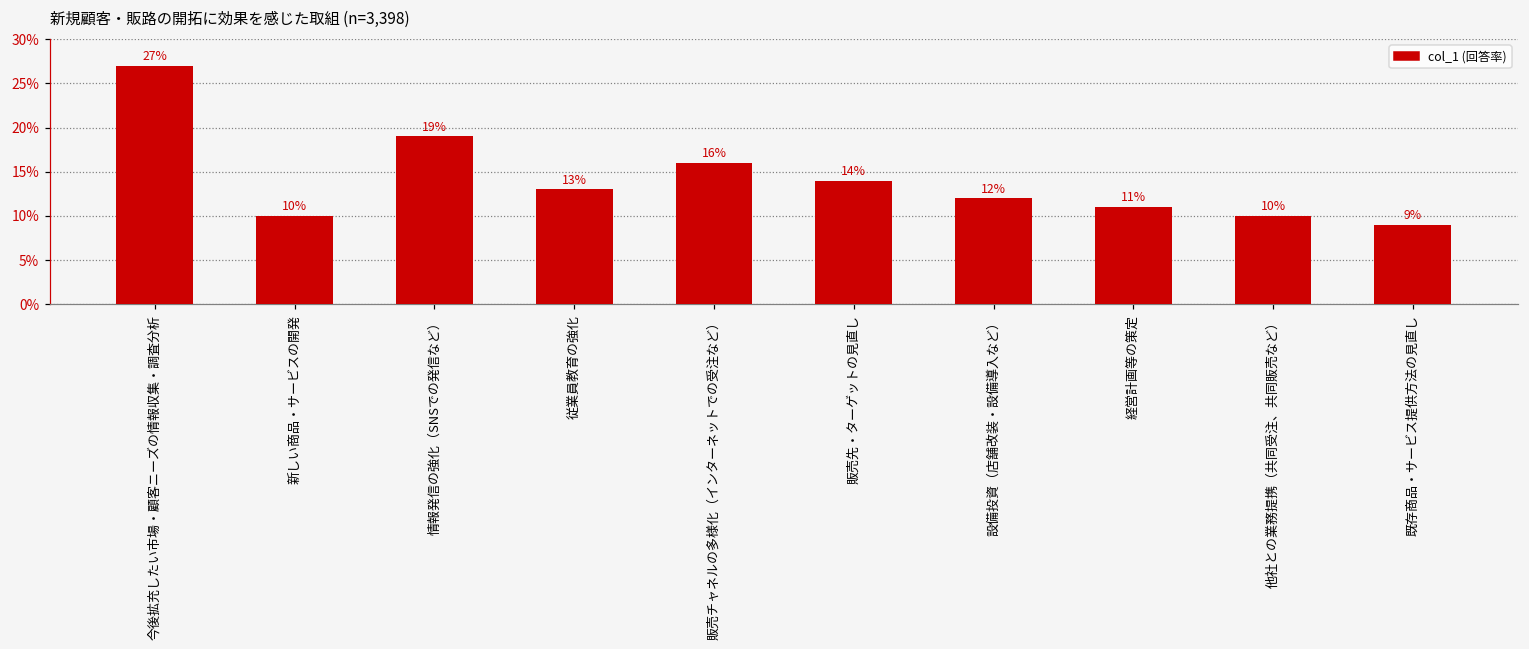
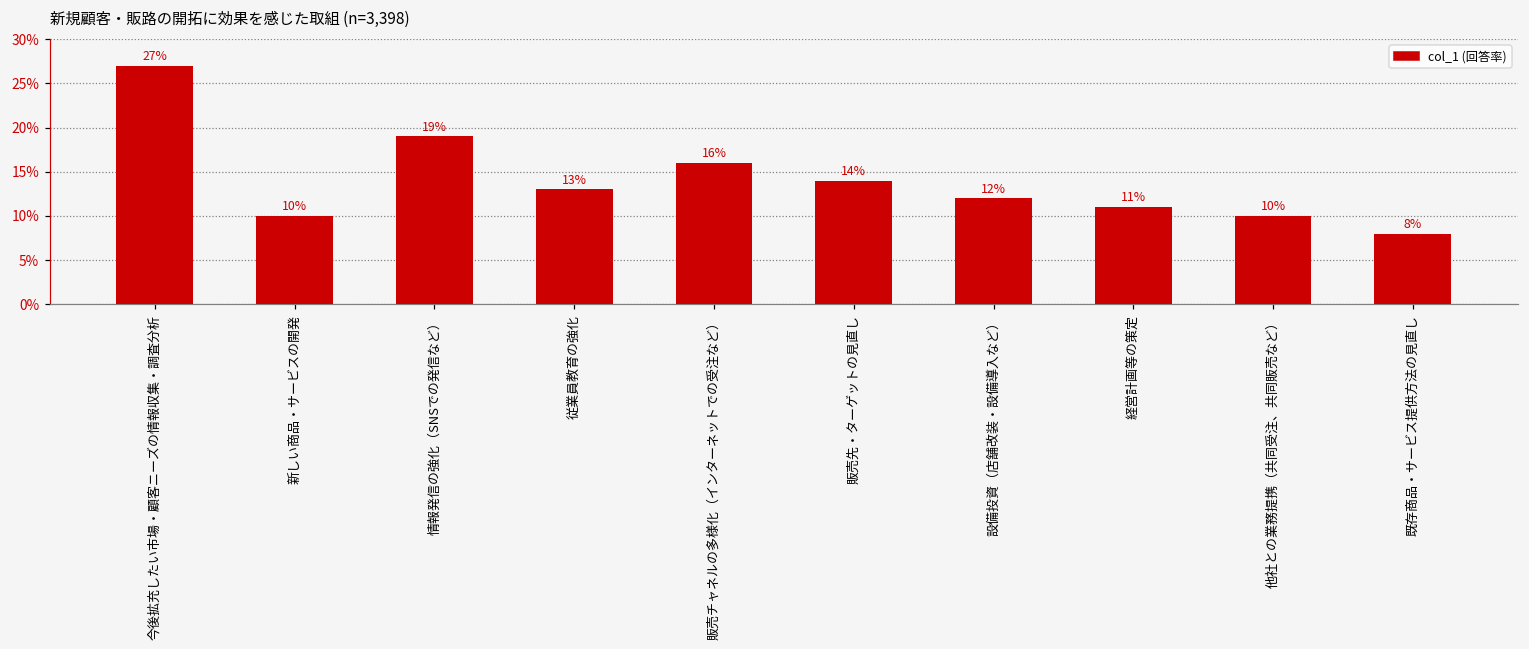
既存商品・サービス提供方法の見直し: 9% -> 8%
